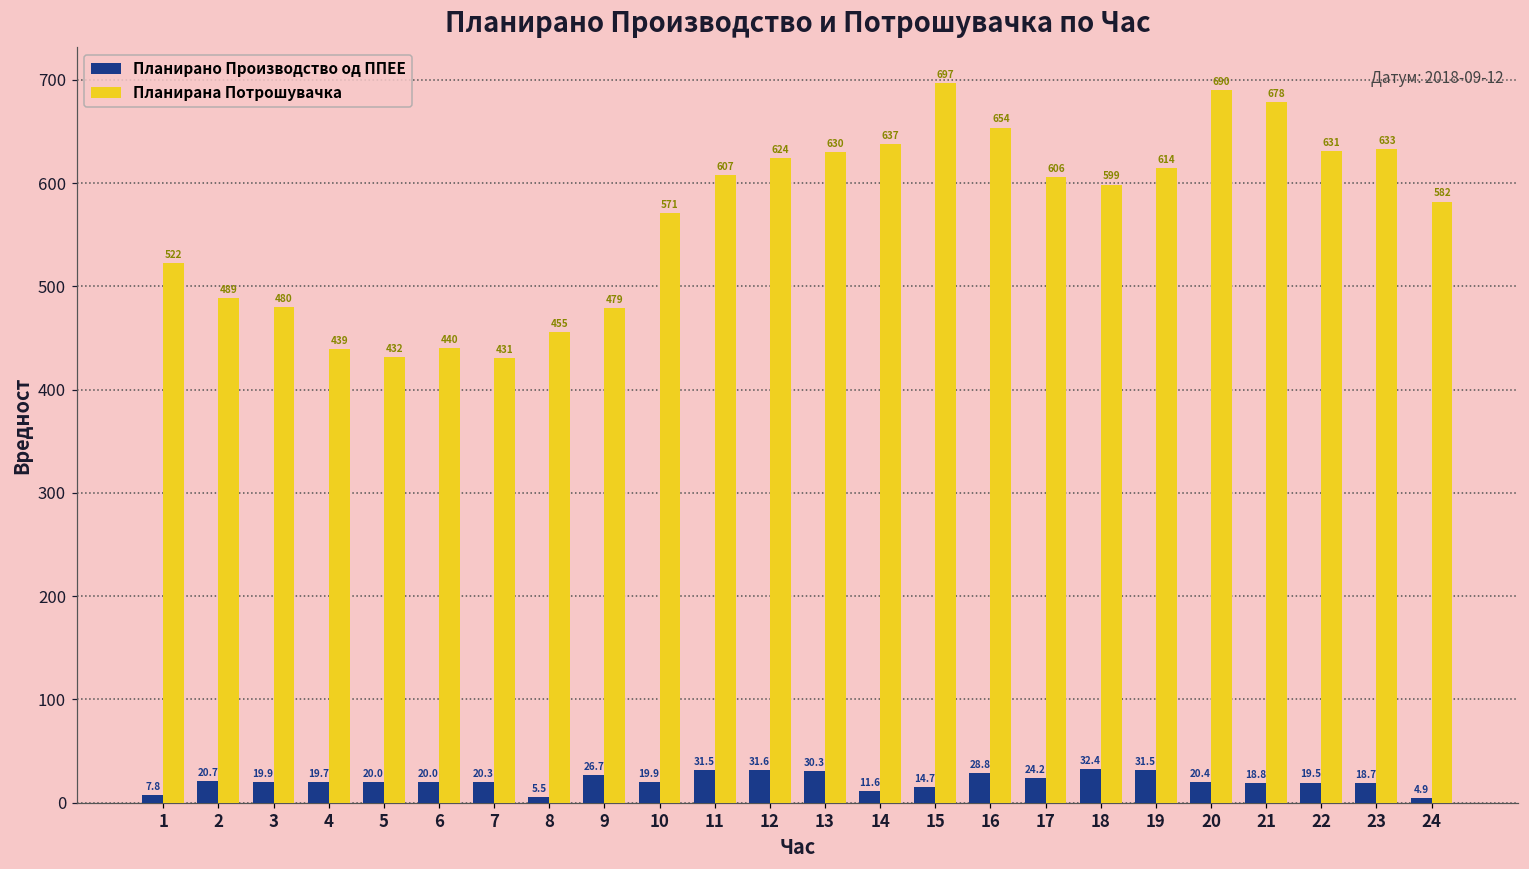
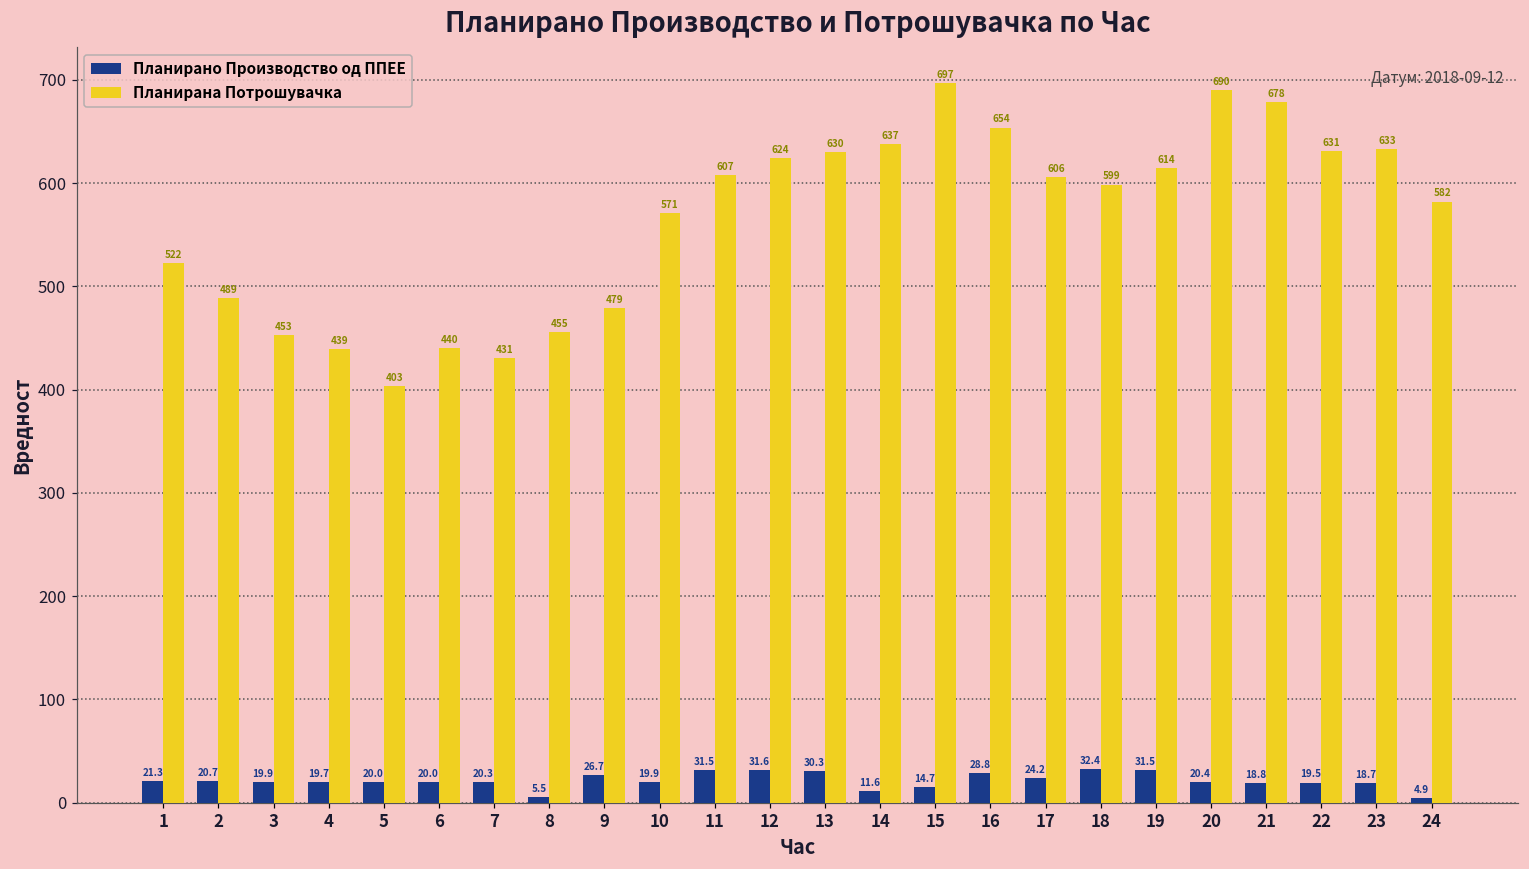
Планирано Производство од ППЕЕ, 1: 7.8 -> 21.3
Планирана Потрошувачка, 3: 480 -> 453
Планирана Потрошувачка, 5: 432 -> 403
